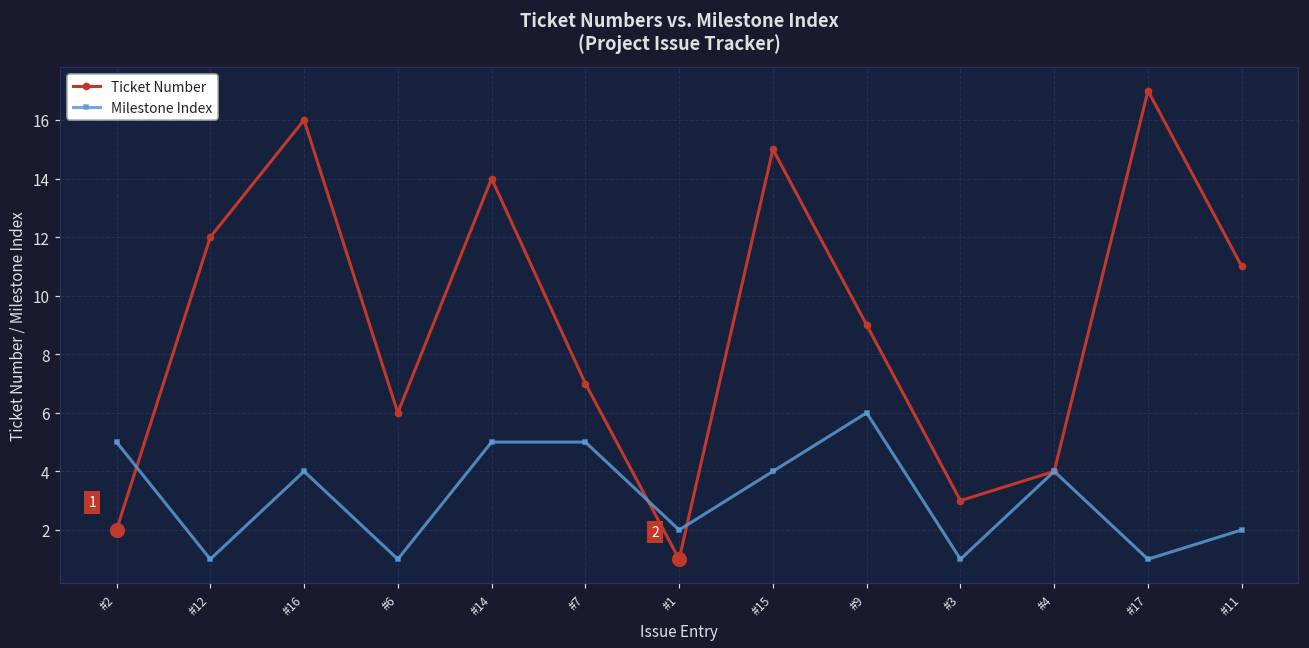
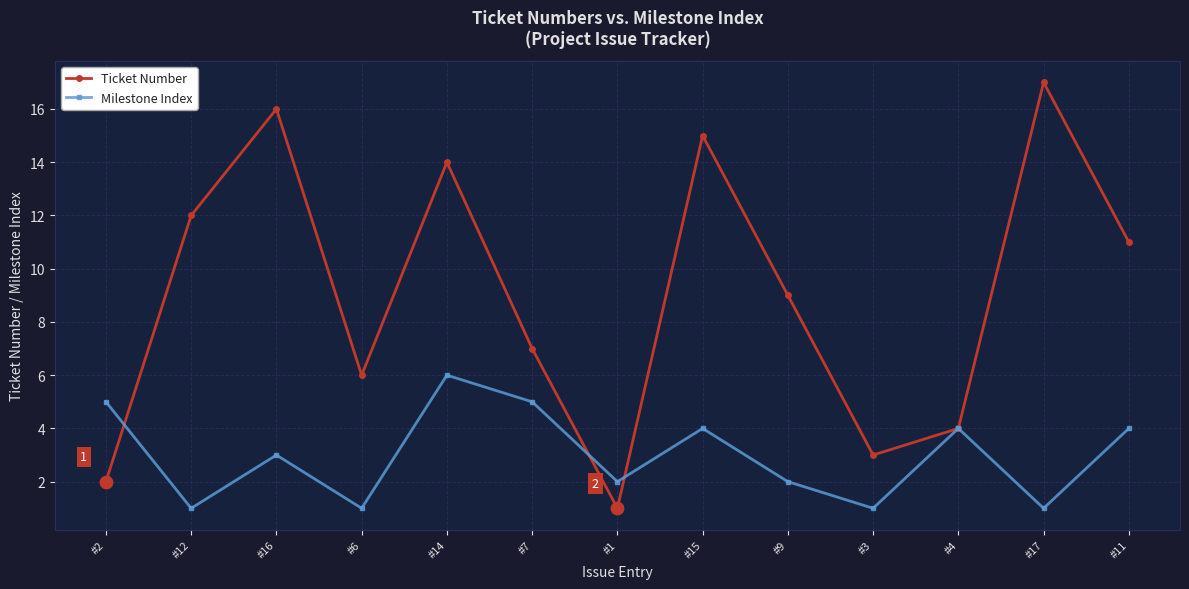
Milestone Index, #16: 4 -> 3
Milestone Index, #14: 5 -> 6
Milestone Index, #9: 6 -> 2
Milestone Index, #11: 2 -> 4
